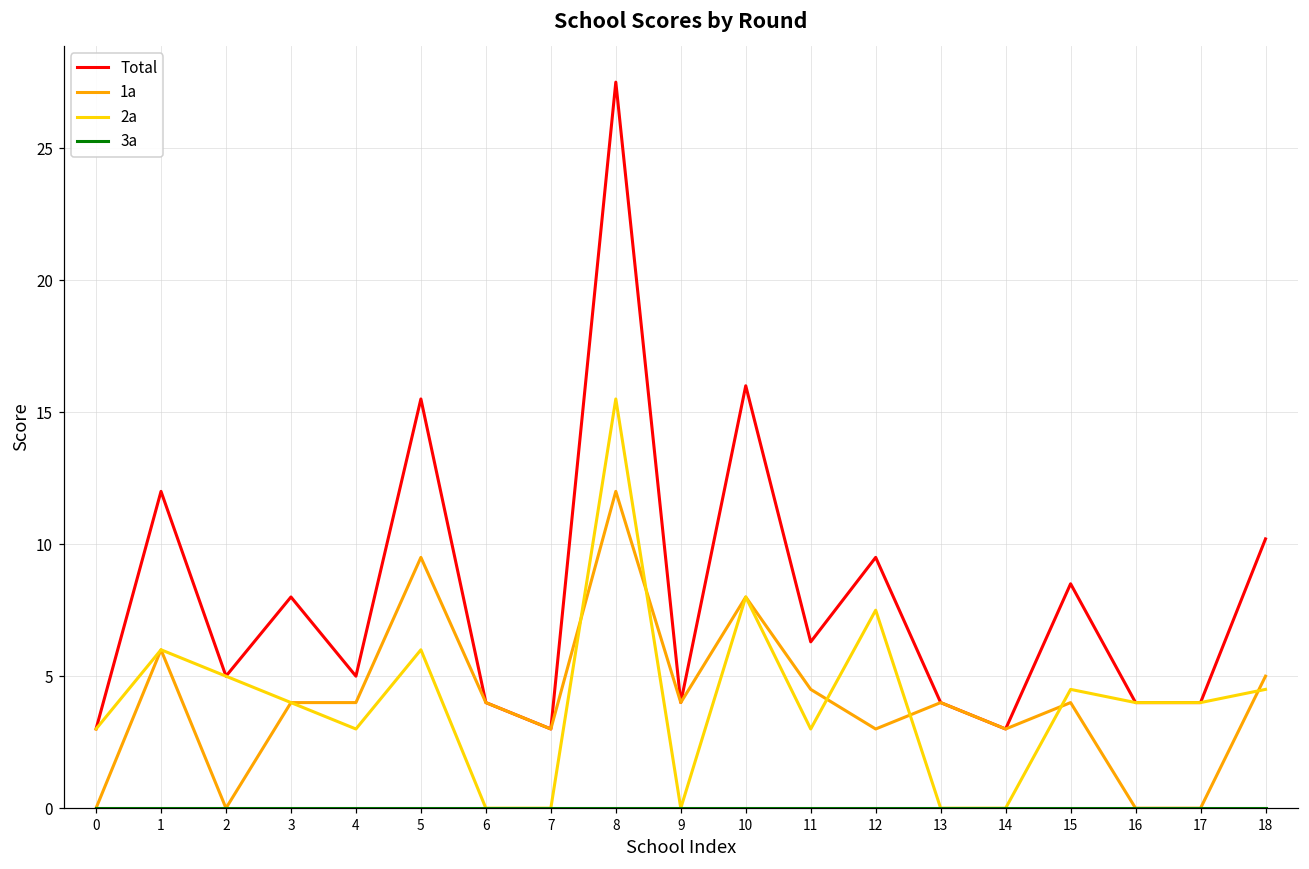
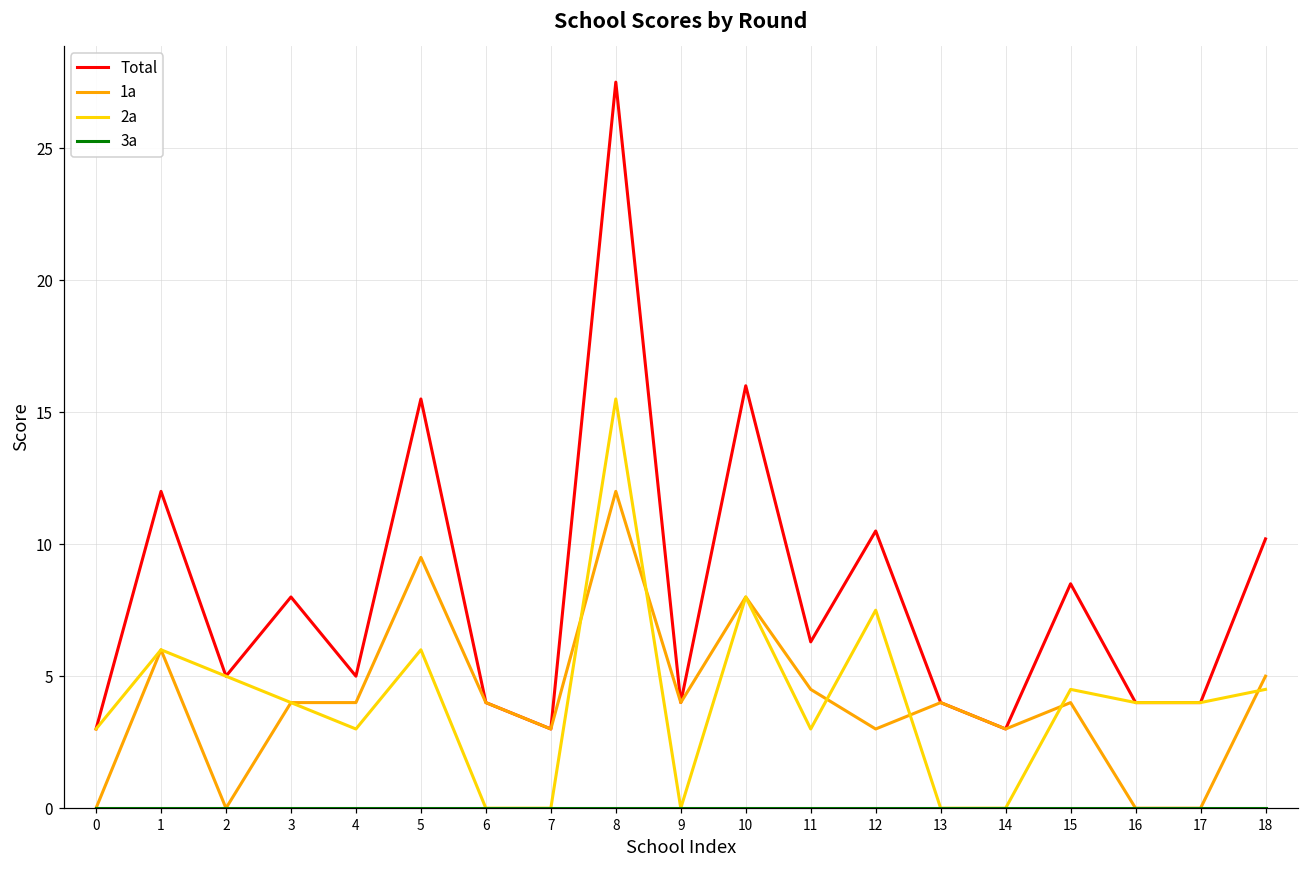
Total, 12: 9.5 -> 10.5
